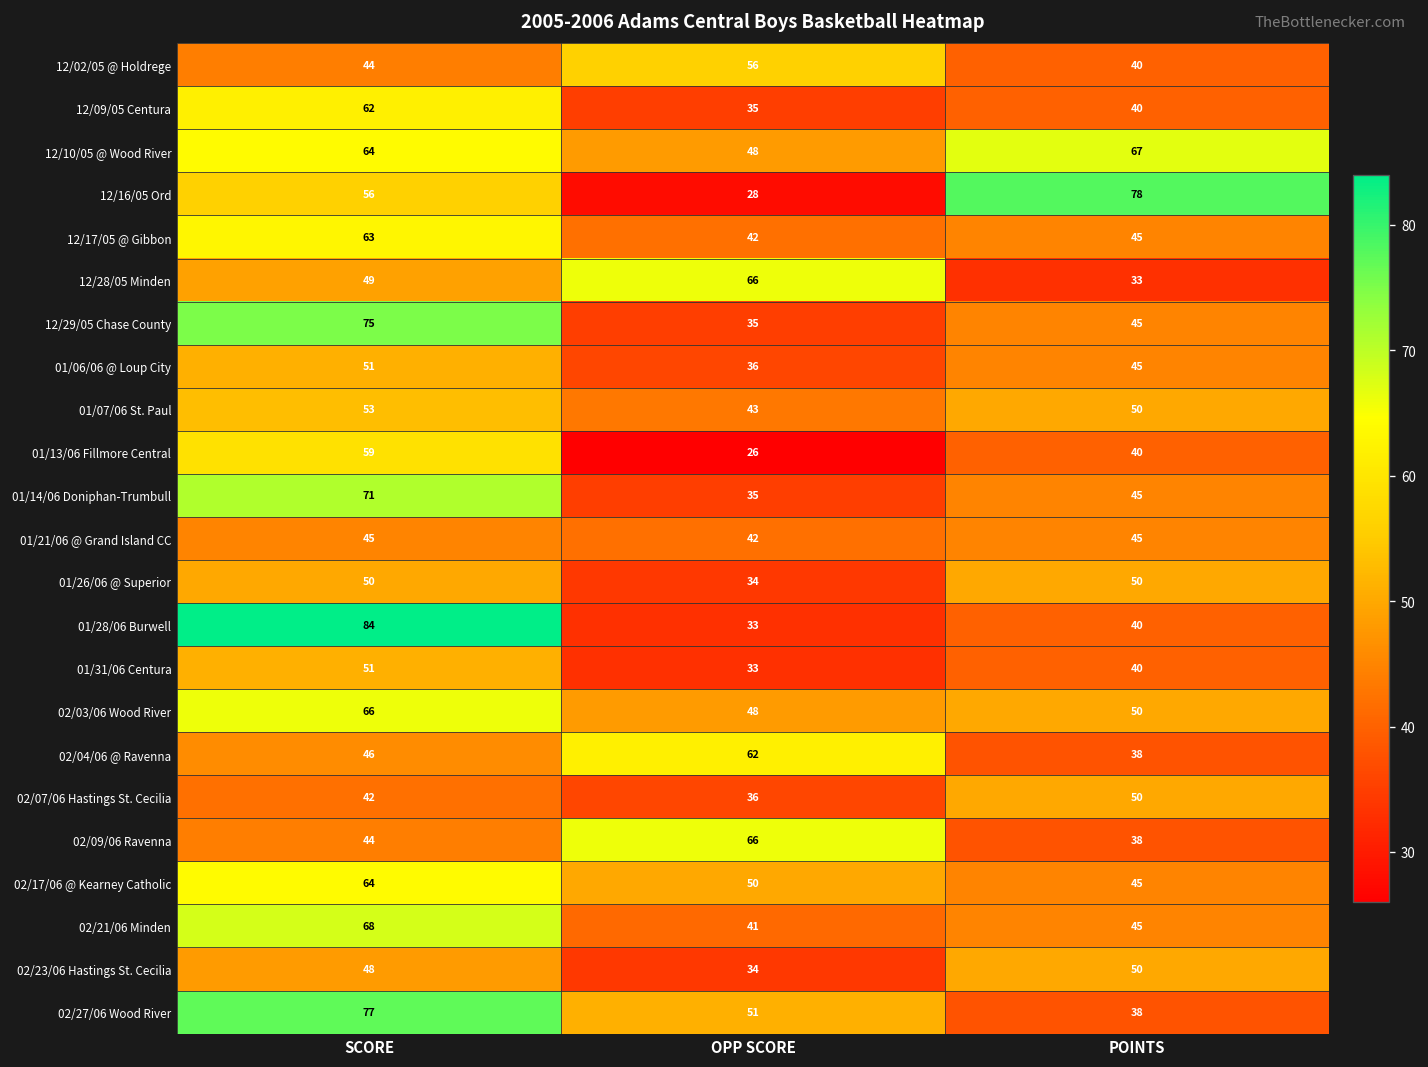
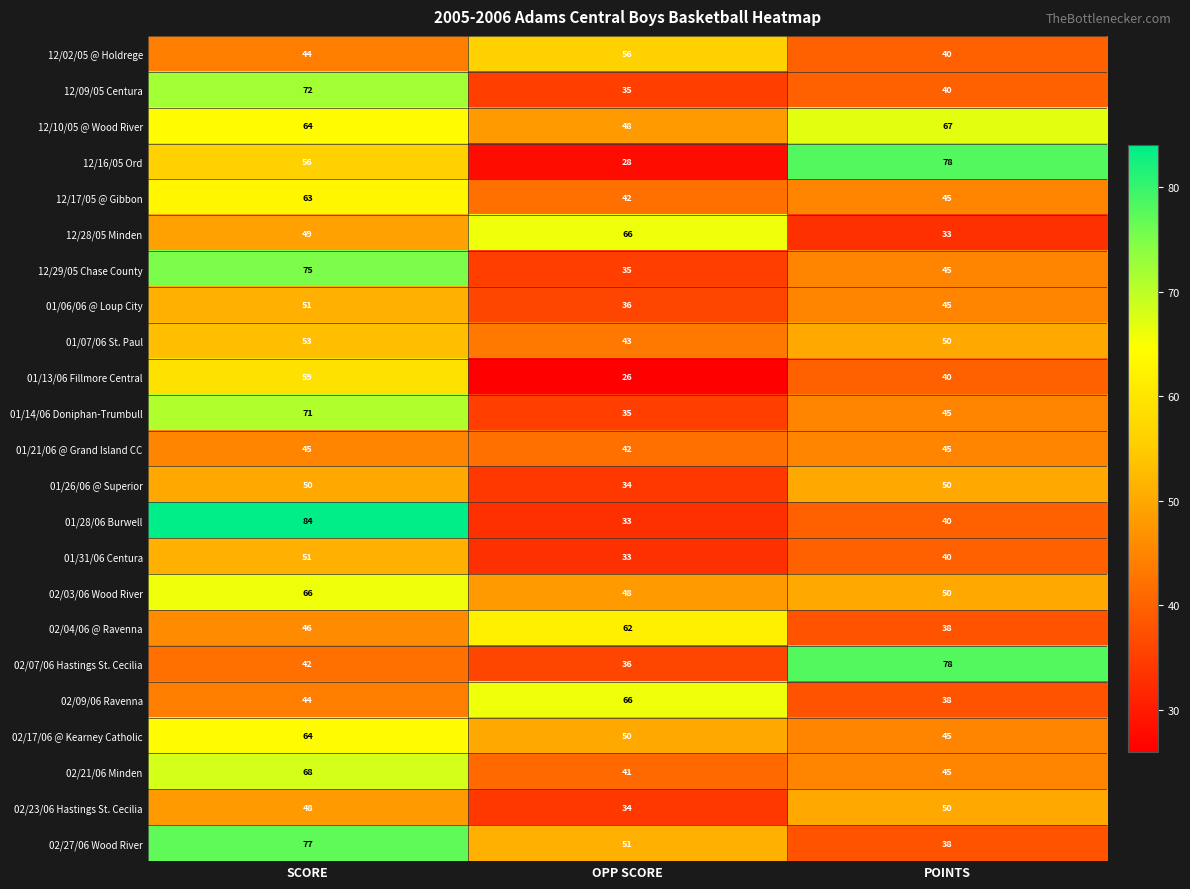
12/09/05 Centura, SCORE: 62 -> 72
02/07/06 Hastings St. Cecilia, POINTS: 50 -> 78
